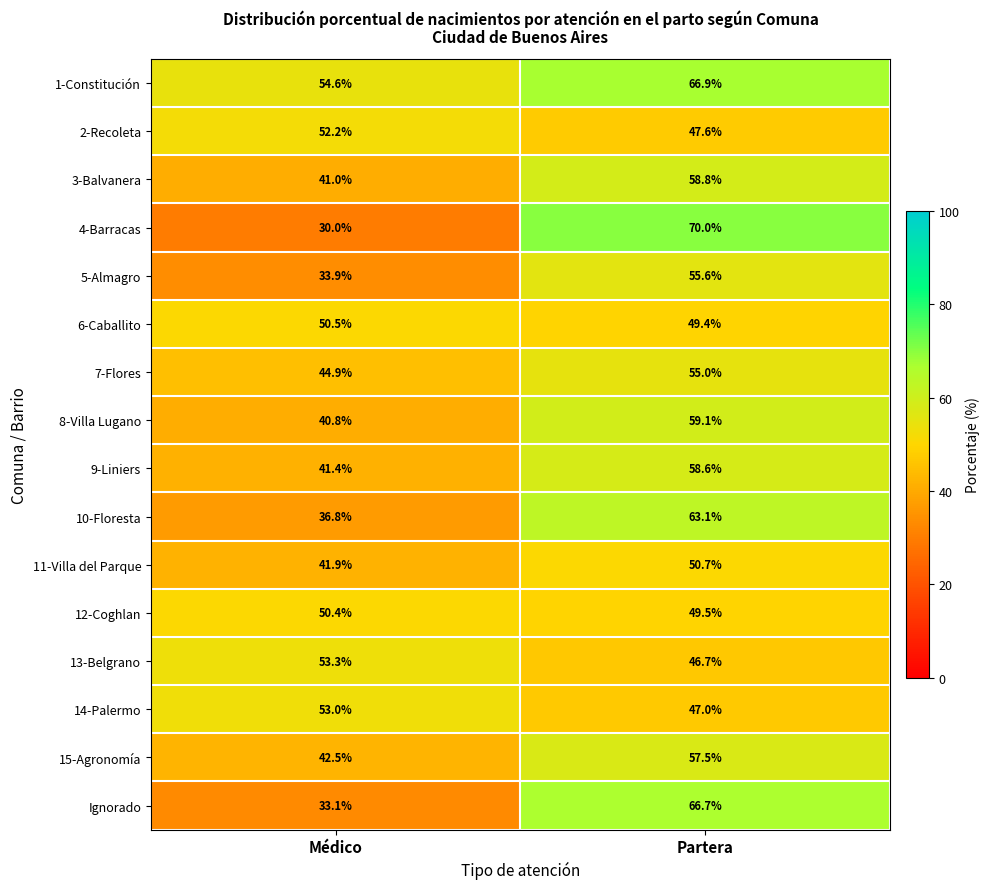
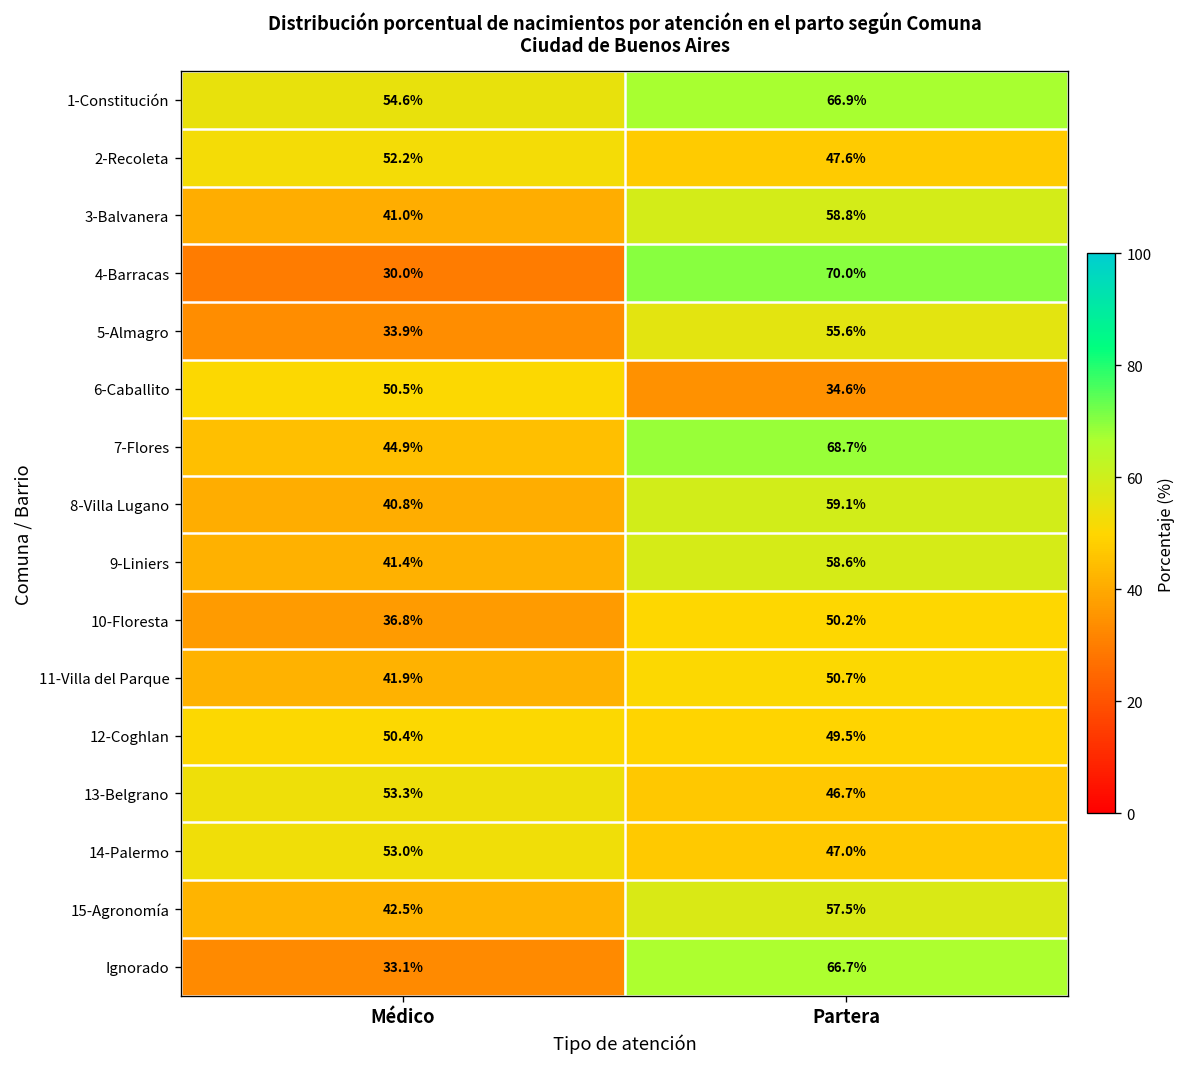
6-Caballito, Partera: 49.4% -> 34.6%
7-Flores, Partera: 55.0% -> 68.7%
10-Floresta, Partera: 63.1% -> 50.2%
